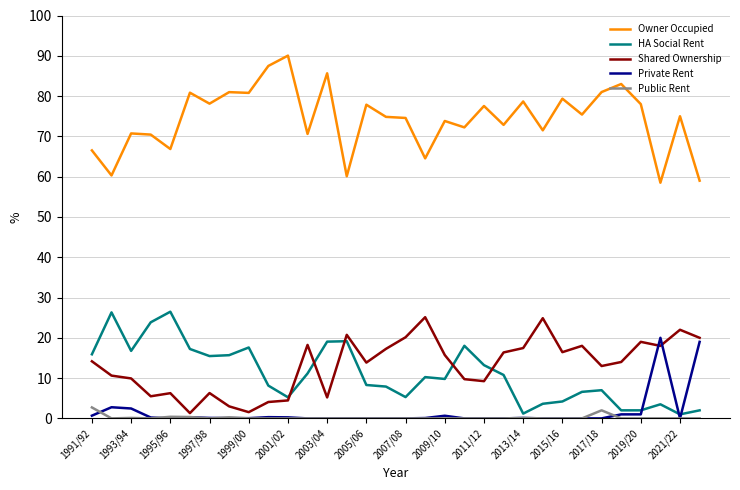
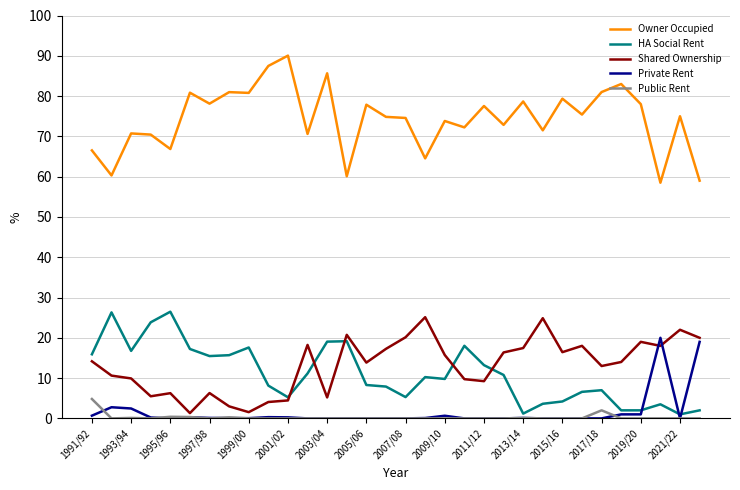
Public Rent, 1991/92: 3 -> 5
